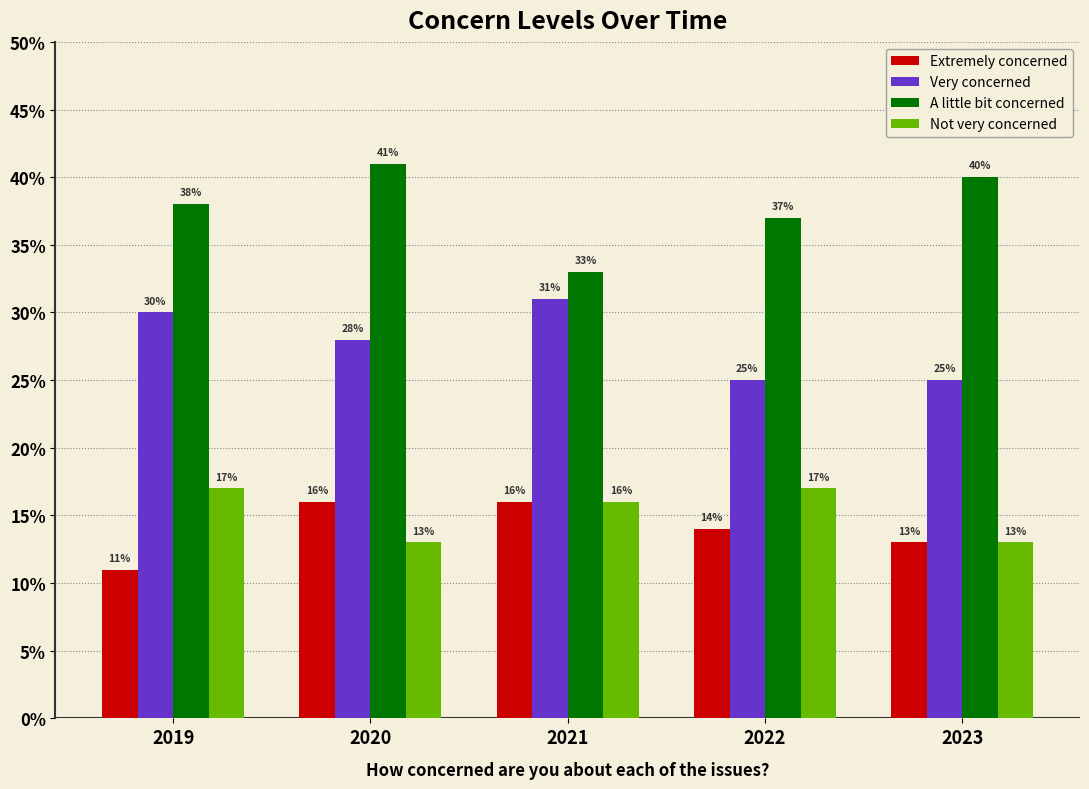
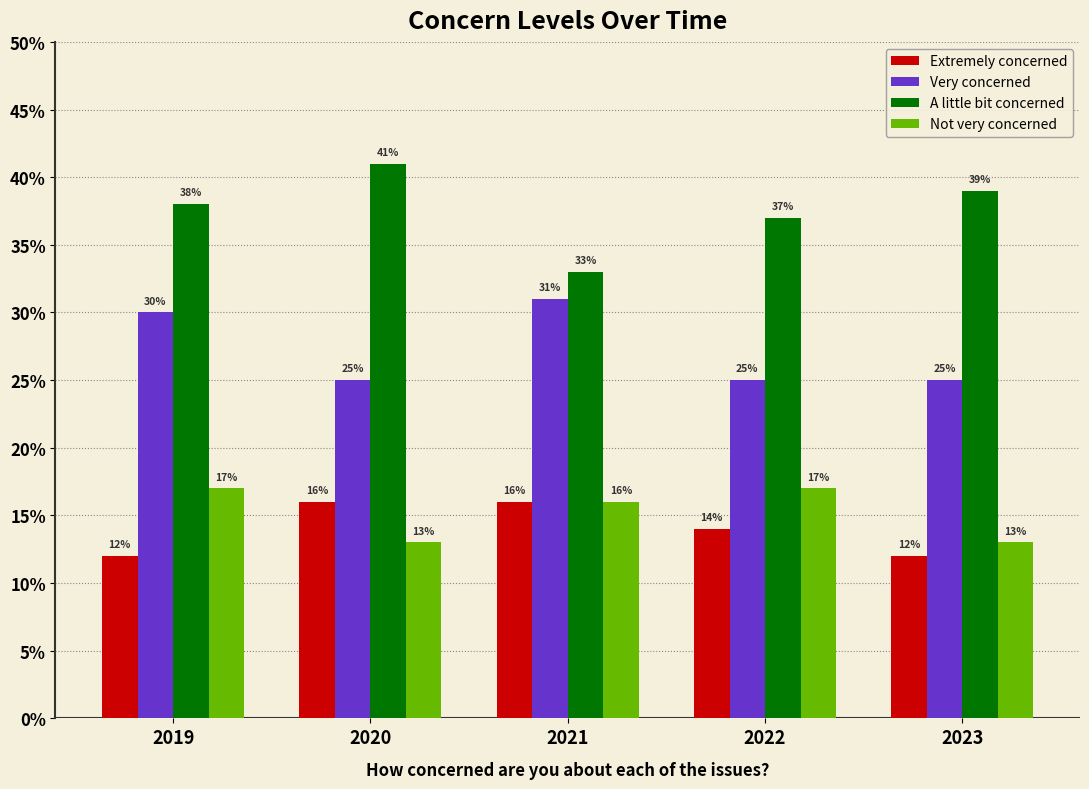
Extremely concerned, 2019: 11% -> 12%
Very concerned, 2020: 28% -> 25%
Extremely concerned, 2023: 13% -> 12%
A little bit concerned, 2023: 40% -> 39%
